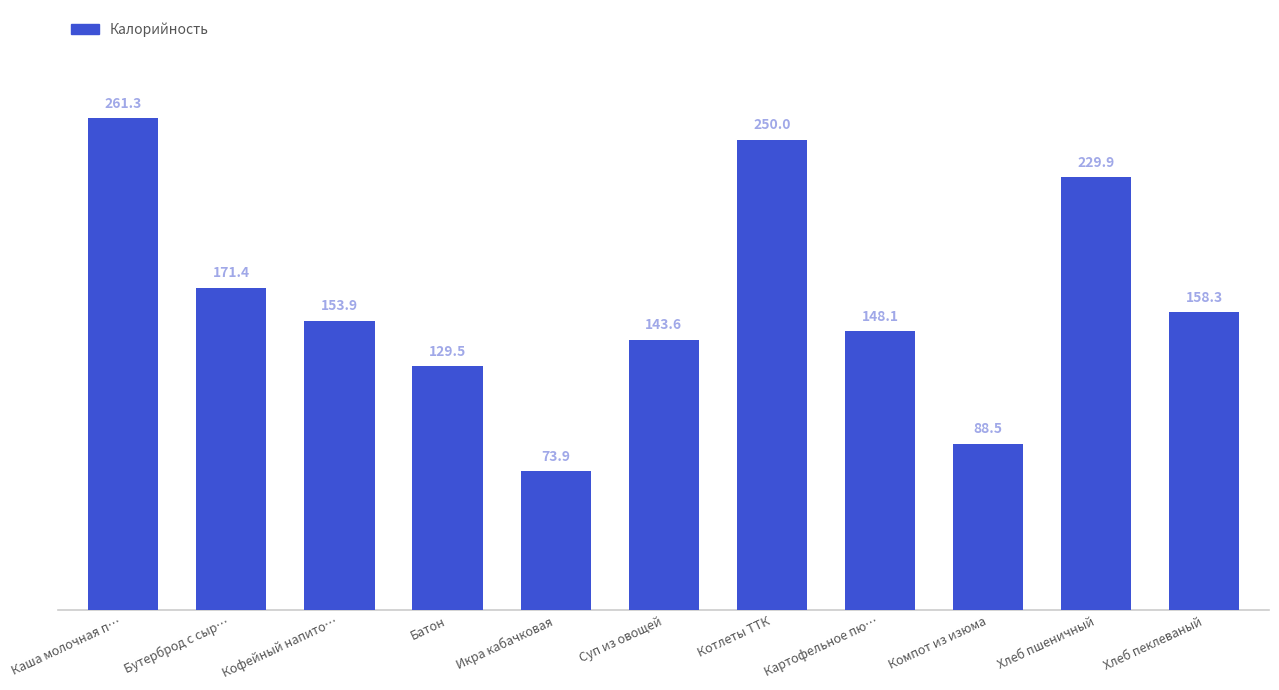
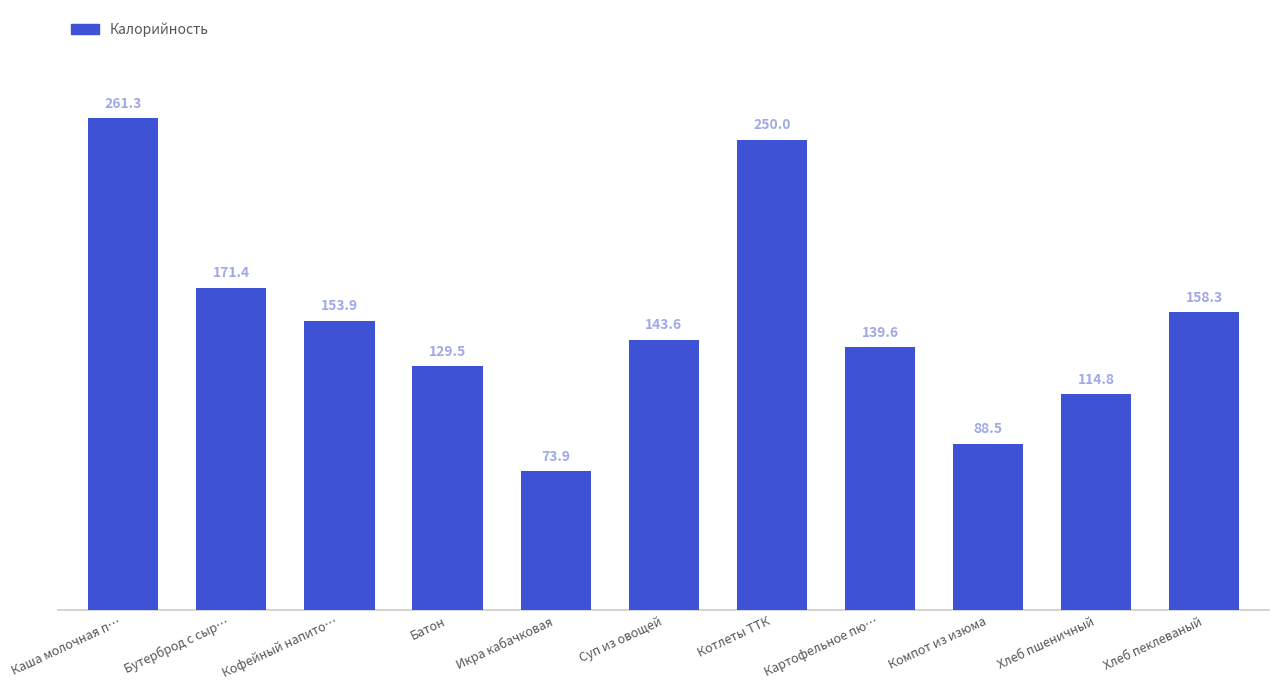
Картофельное пю…: 148.1 -> 139.6
Хлеб пшеничный: 229.9 -> 114.8
